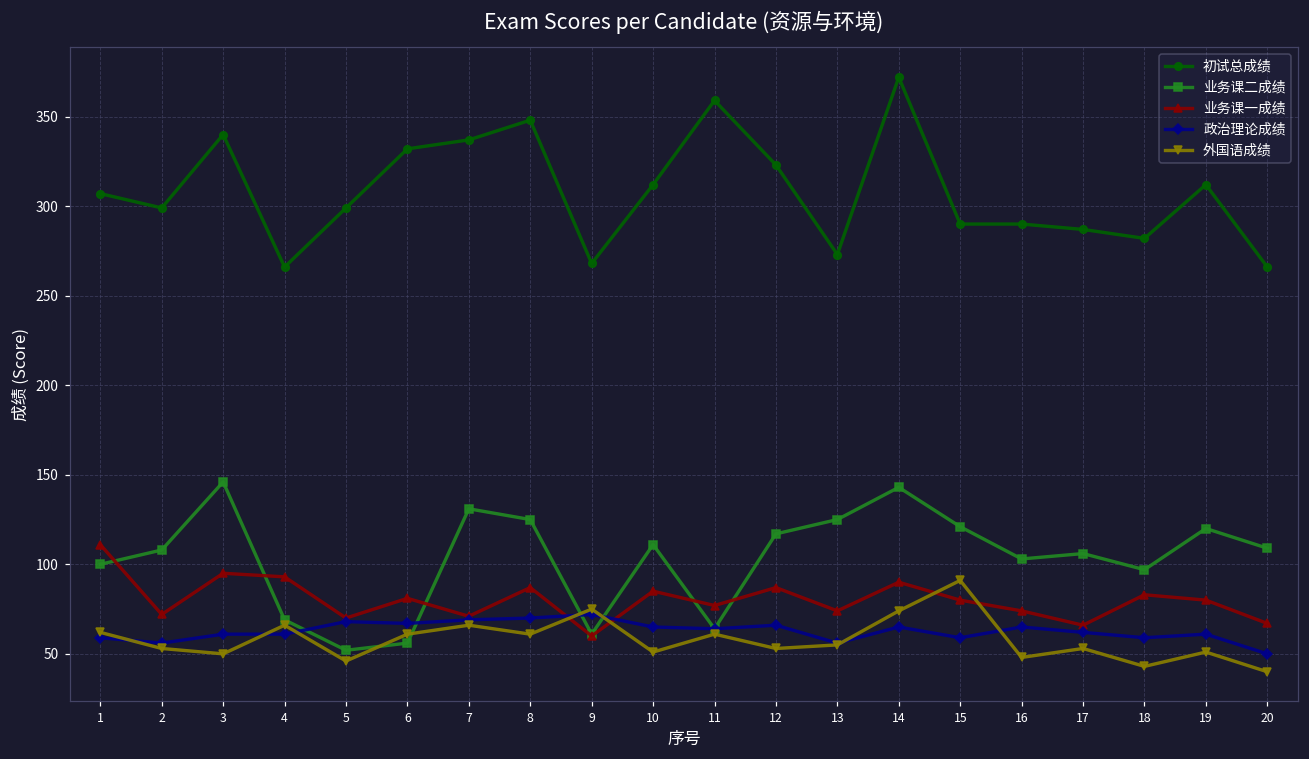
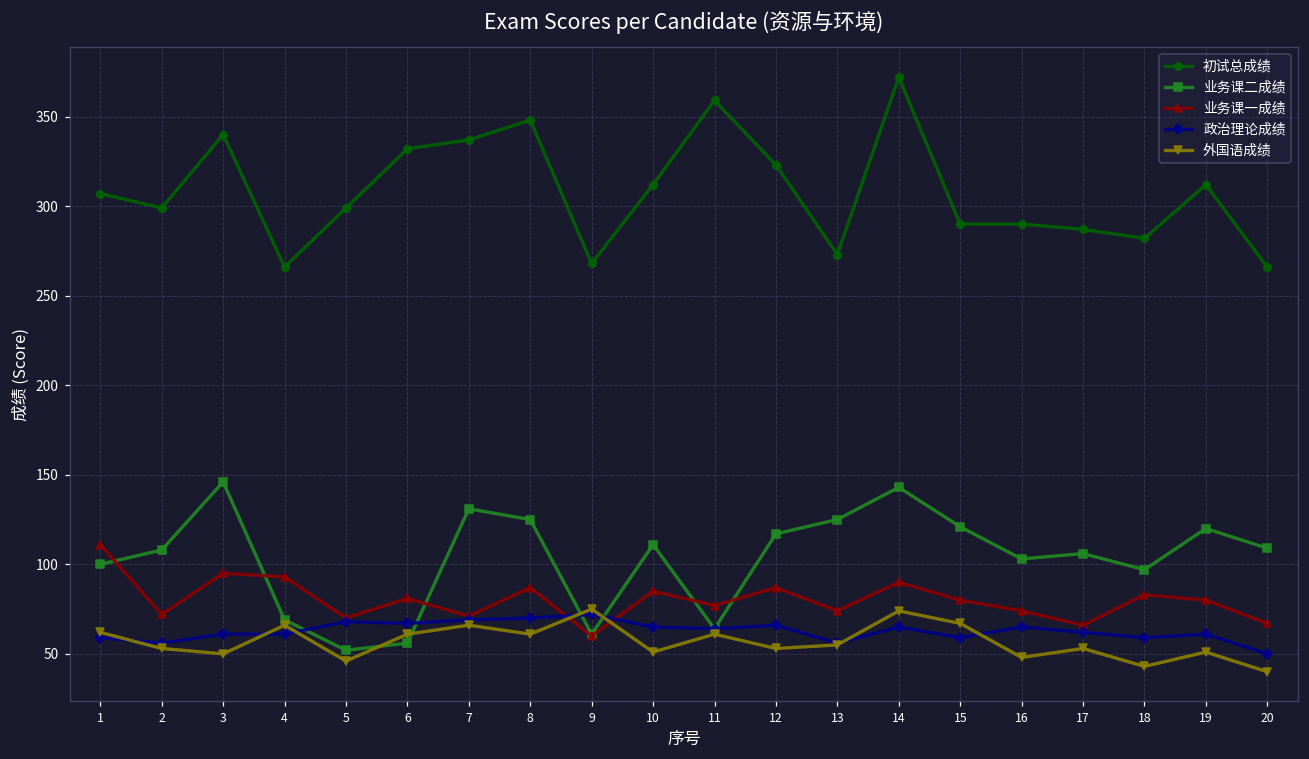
外国语成绩, 15: 91 -> 67
